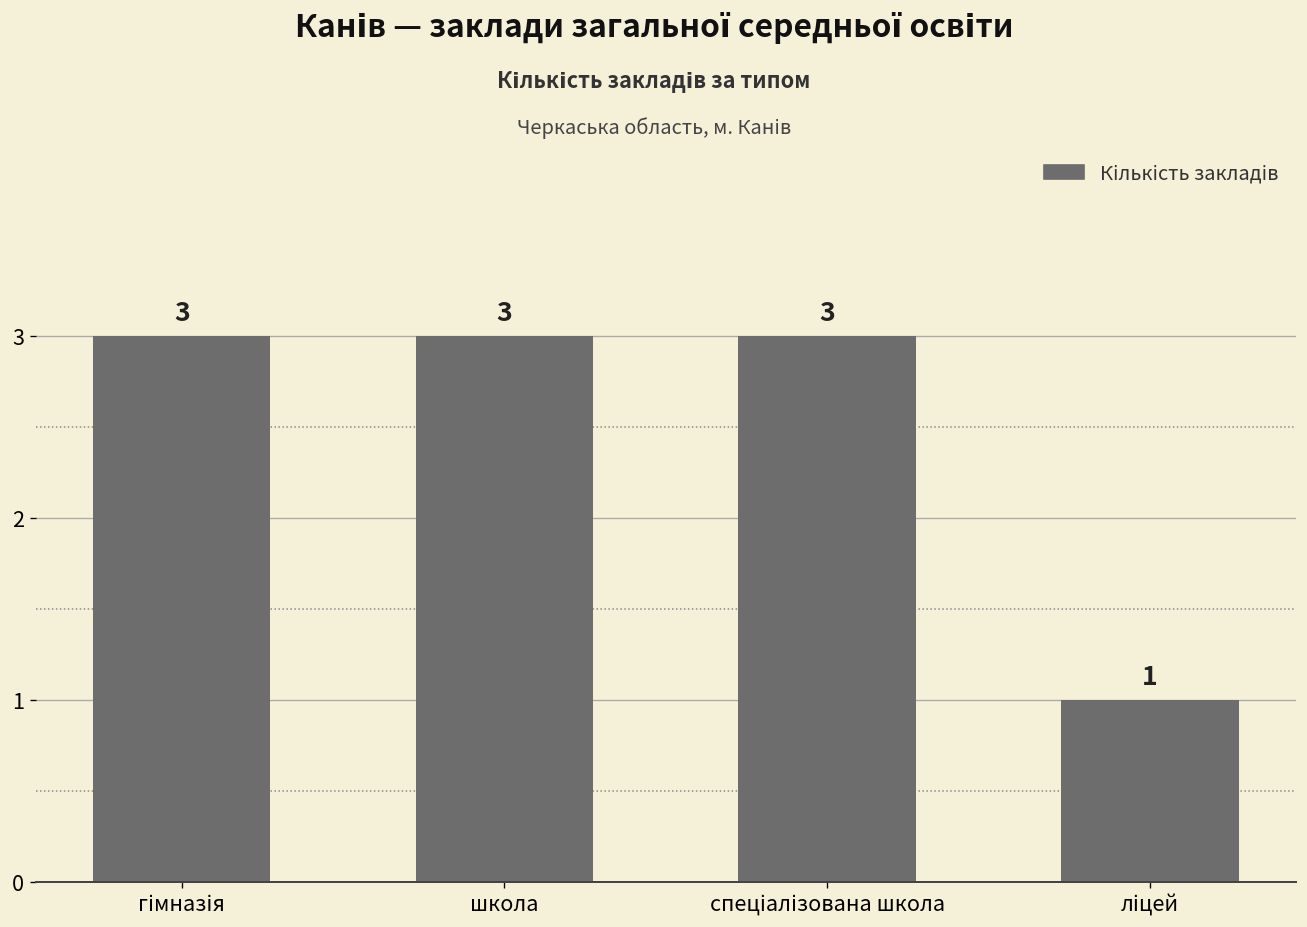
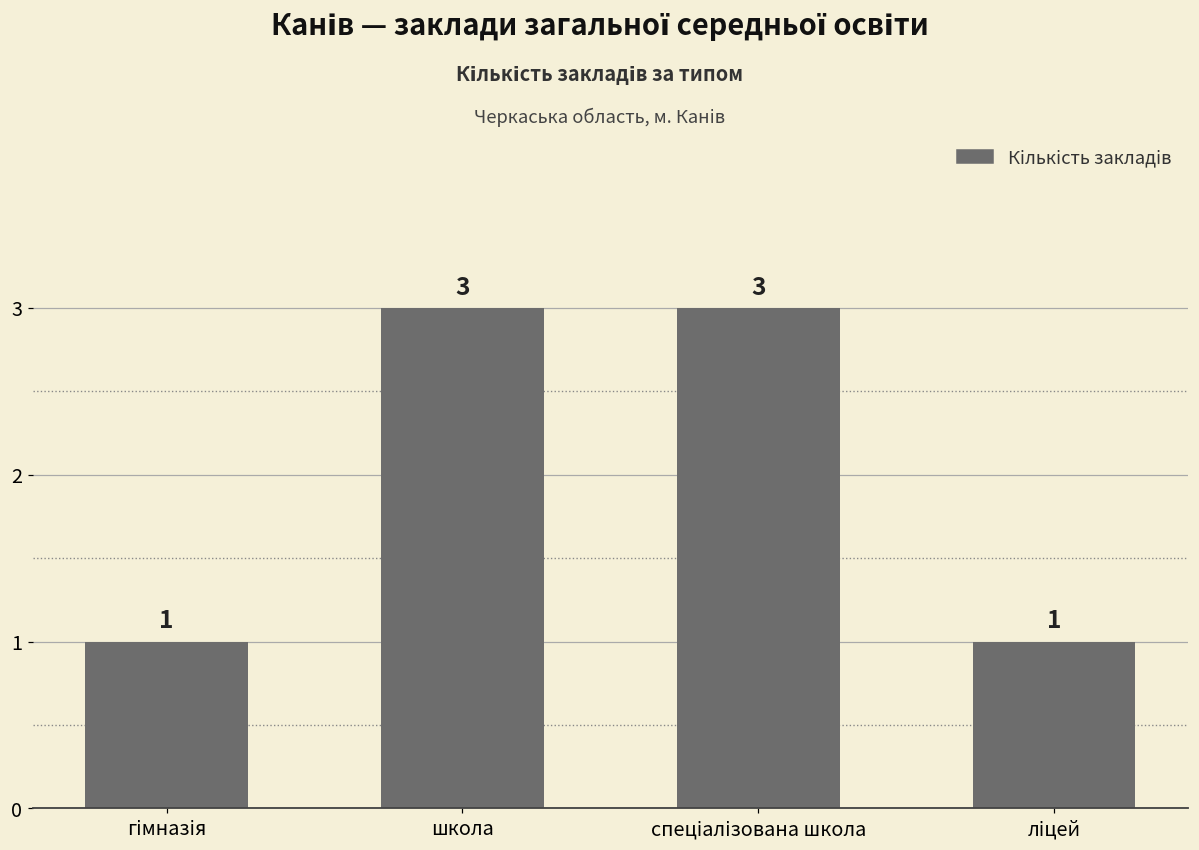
гімназія: 3 -> 1
